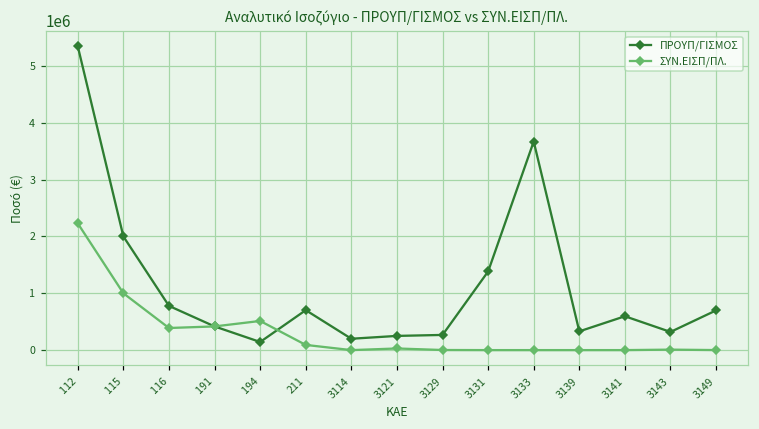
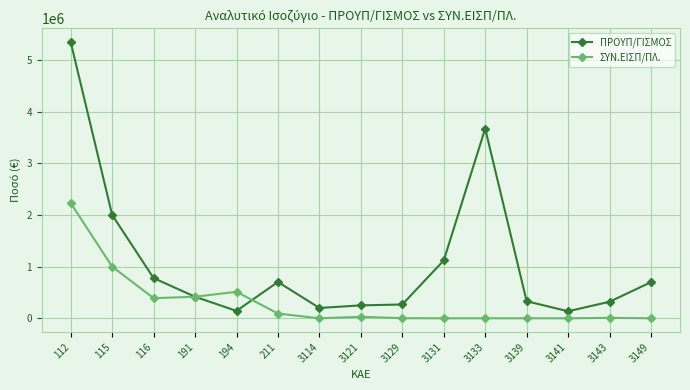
ΠΡΟΥΠ/ΓΙΣΜΟΣ, 3131: 1400000 -> 1100000
ΠΡΟΥΠ/ΓΙΣΜΟΣ, 3141: 600000 -> 100000
